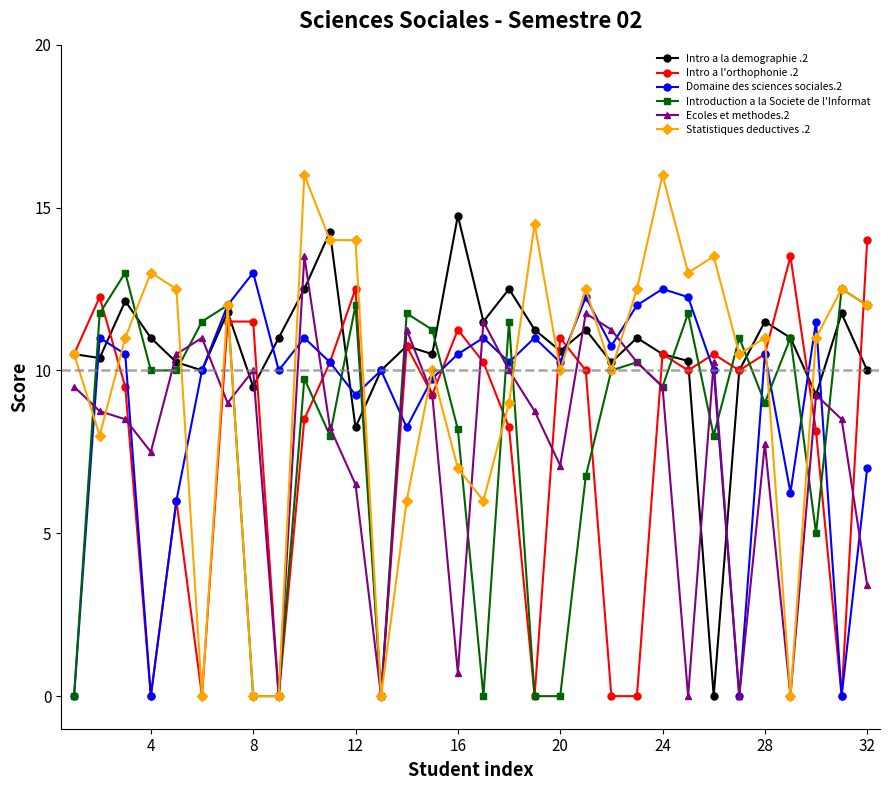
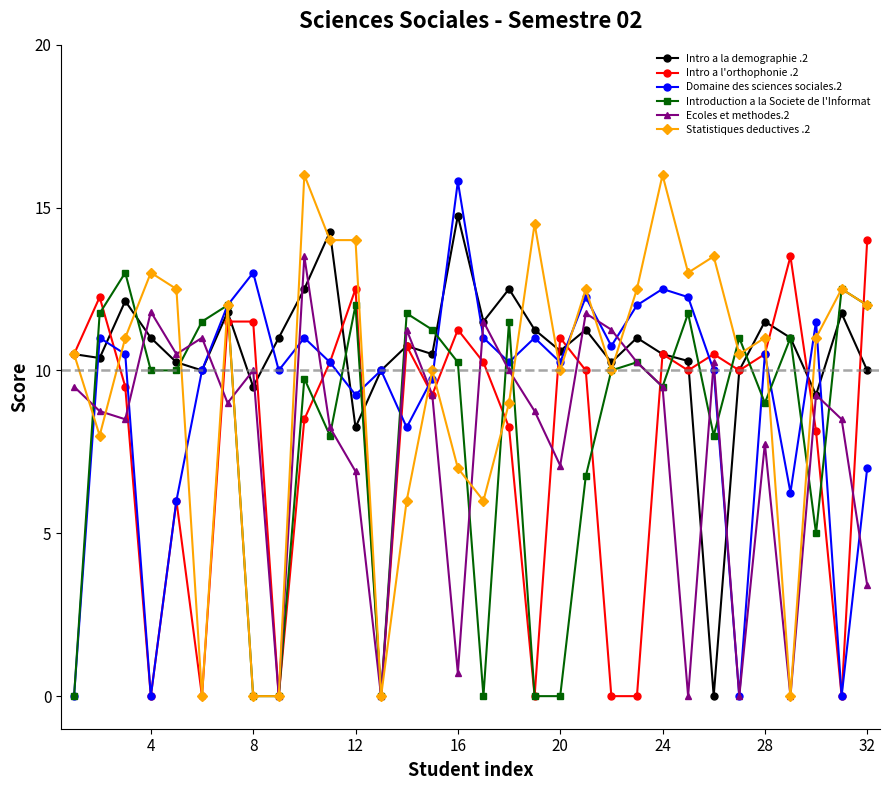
Ecoles et methodes.2, 4: 7.5 -> 11.8
Ecoles et methodes.2, 12: 6.5 -> 6.9
Domaine des sciences sociales.2, 16: 10.5 -> 15.8
Introduction a la Societe de l'Informat, 16: 8.2 -> 10.3
